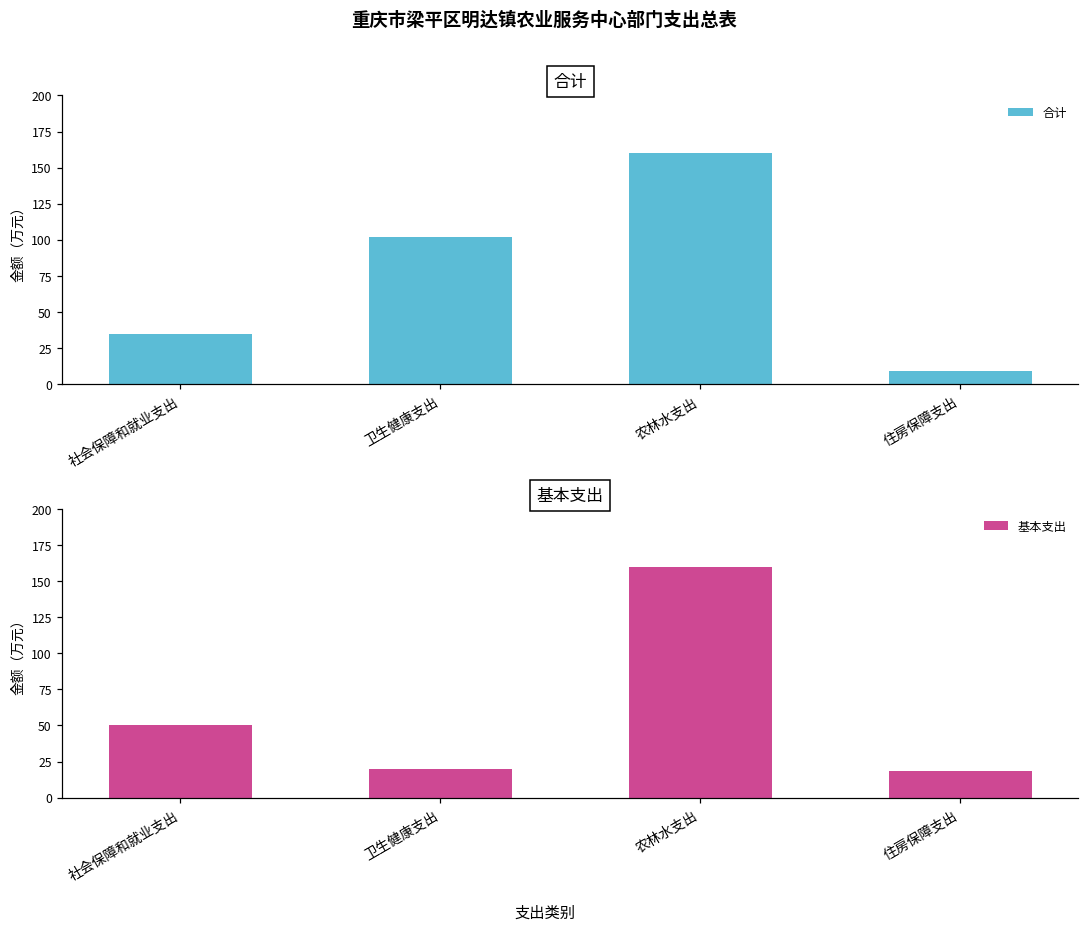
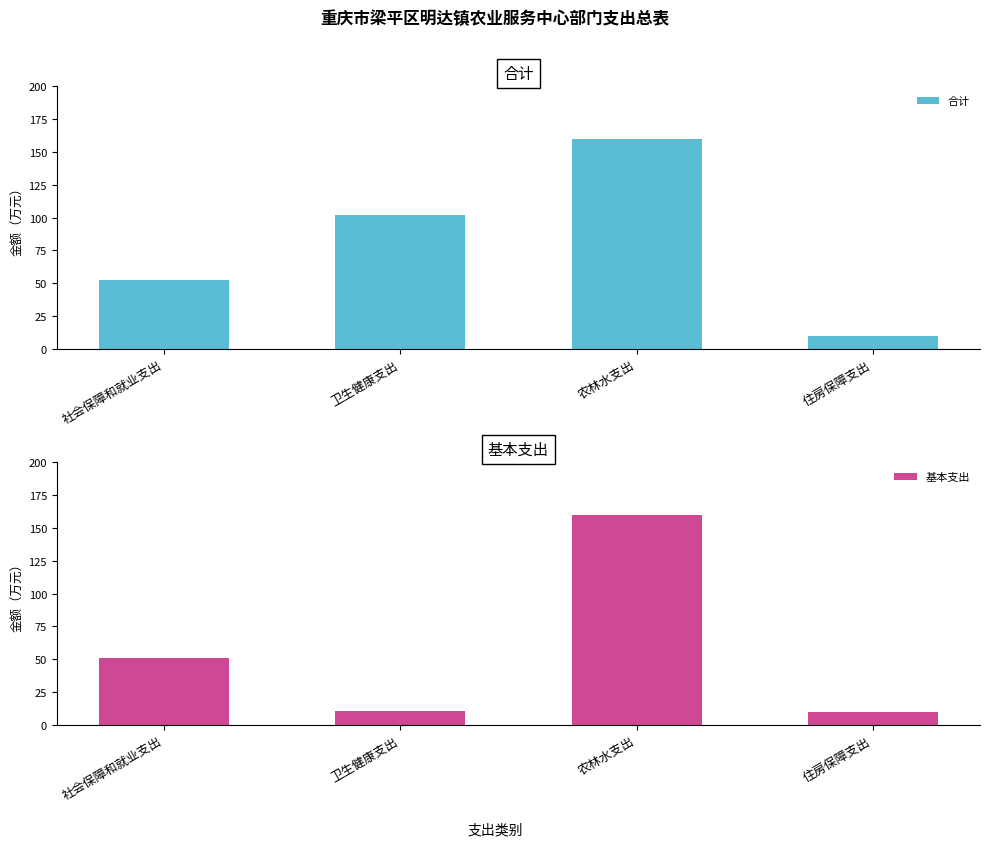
合计, 社会保障和就业支出: 35 -> 52
基本支出, 卫生健康支出: 20 -> 10
基本支出, 住房保障支出: 18 -> 9
